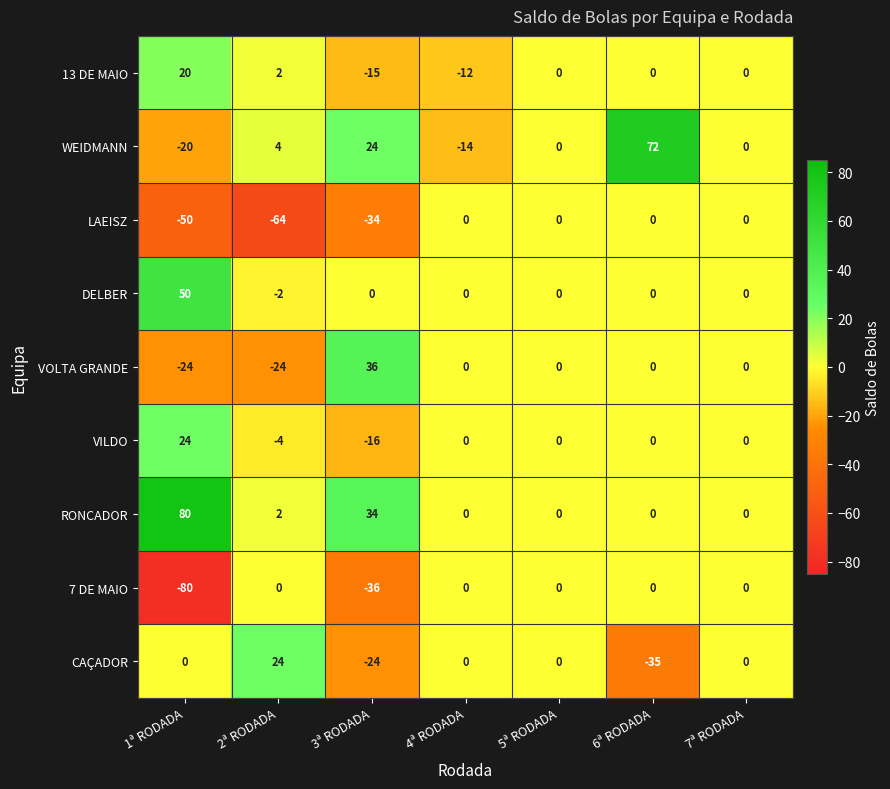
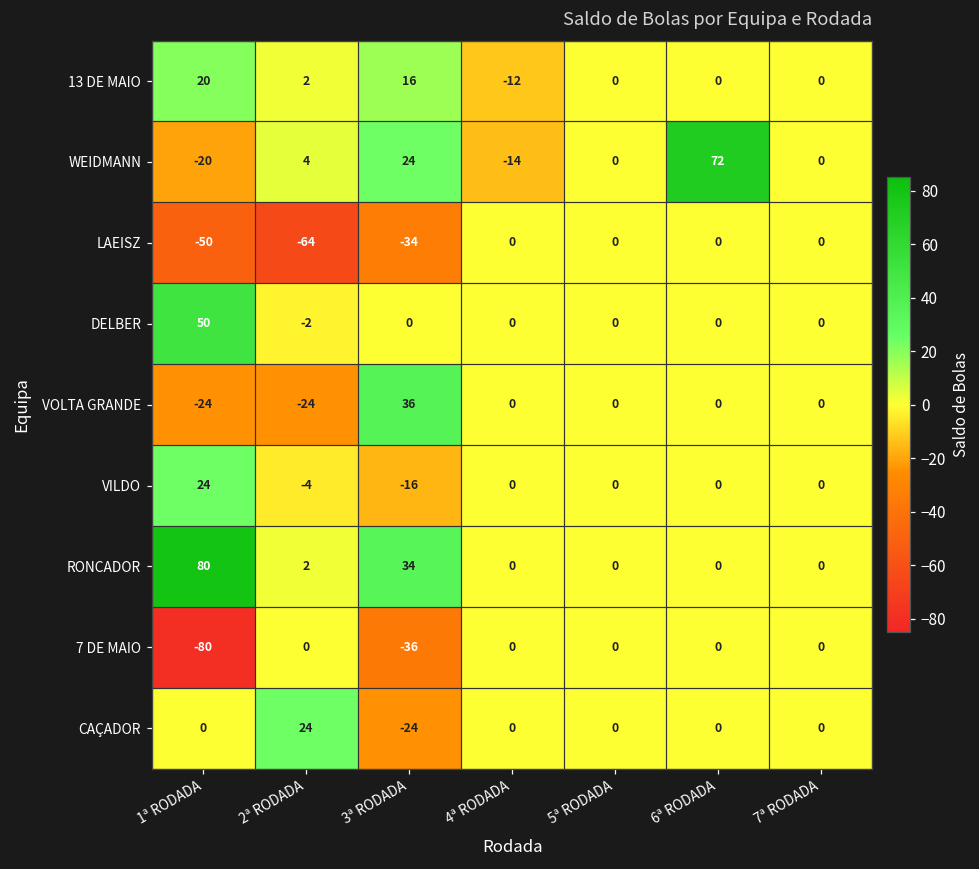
13 DE MAIO, 3ª RODADA: -15 -> 16
CAÇADOR, 6ª RODADA: -35 -> 0
